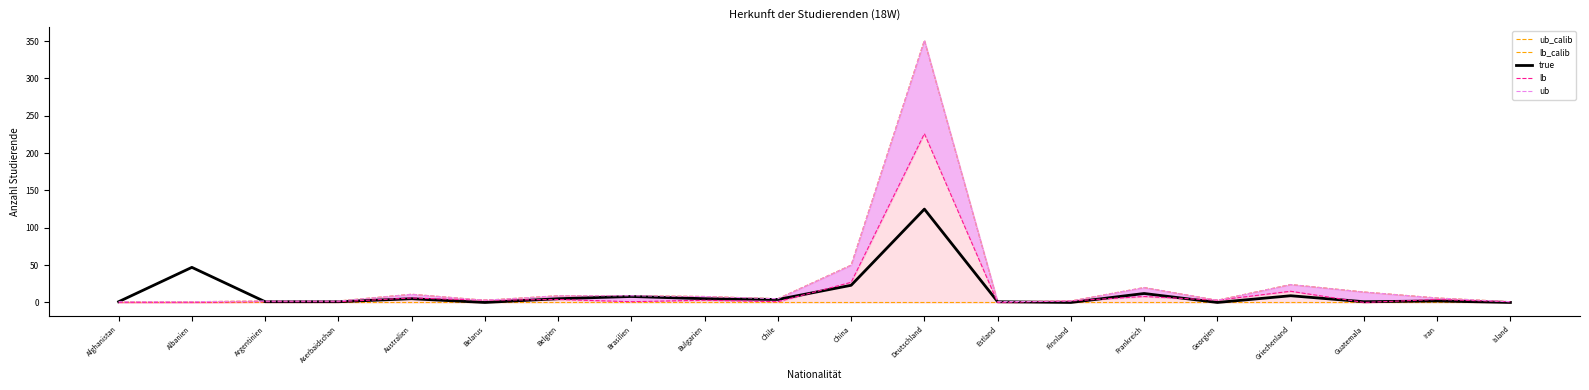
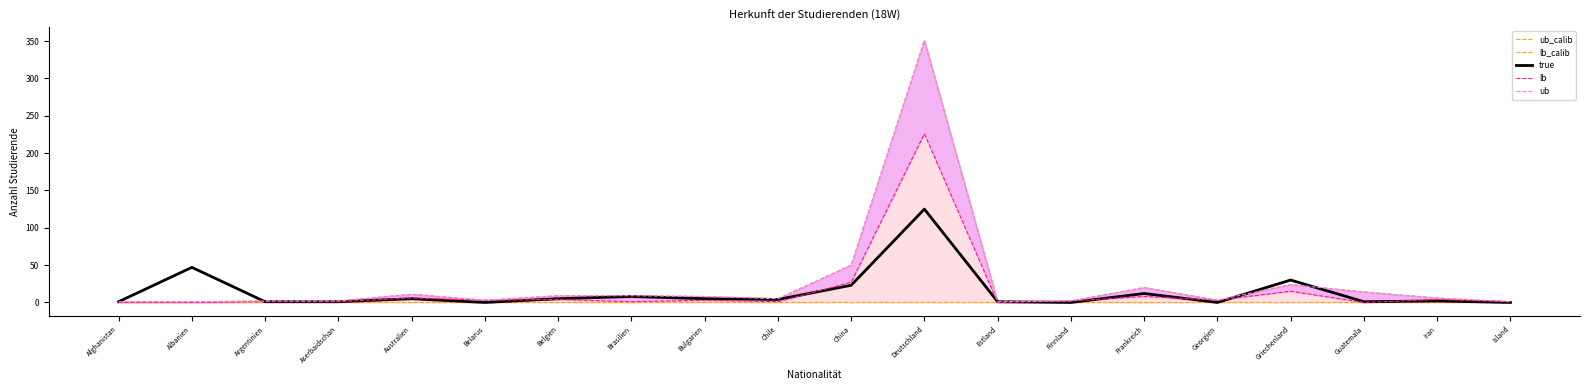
true, Griechenland: 10 -> 30
